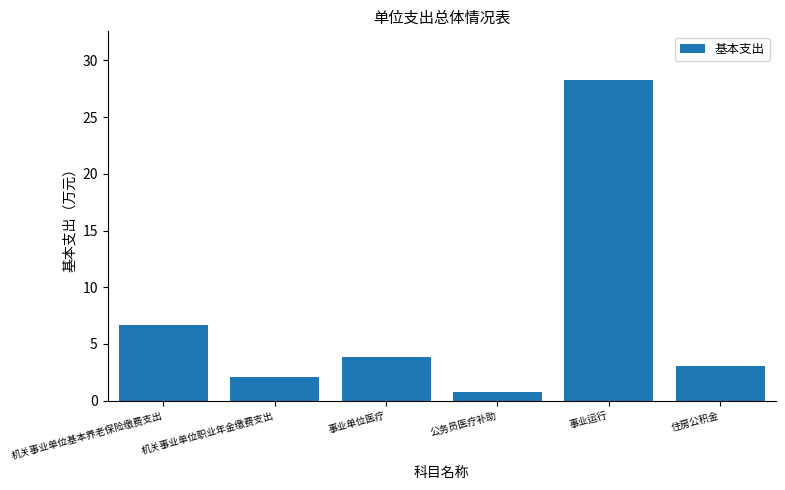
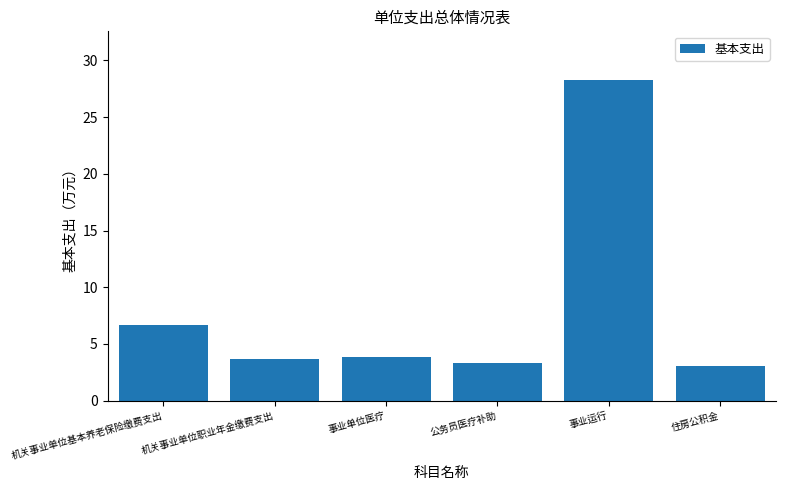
机关事业单位职业年金缴费支出: 2.1 -> 3.7
公务员医疗补助: 0.8 -> 3.3
